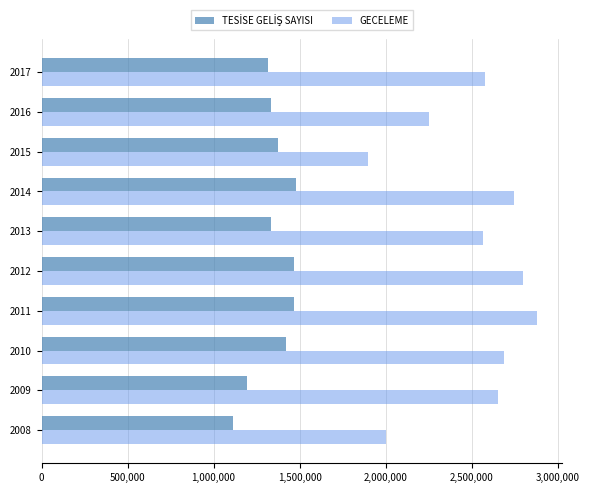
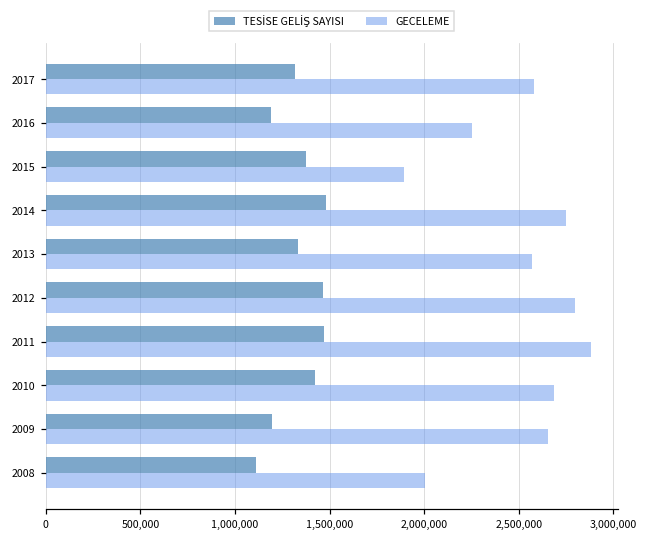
TESİSE GELİŞ SAYISI, 2016: 1,330,000 -> 1,190,000
